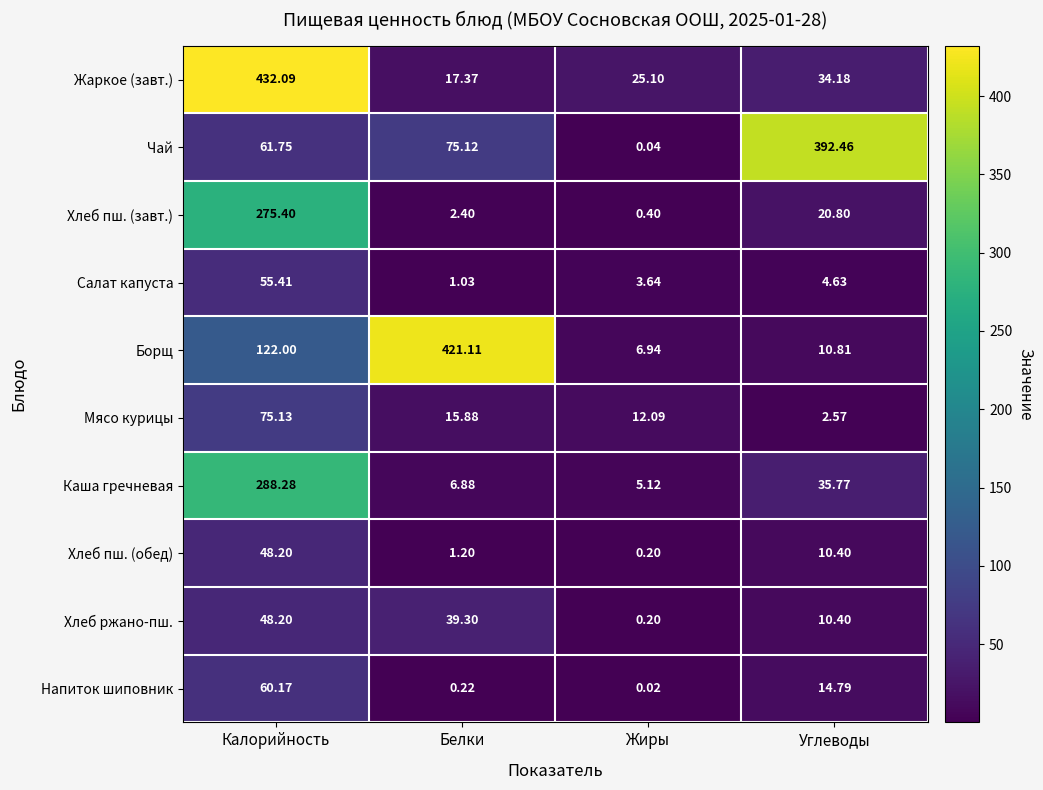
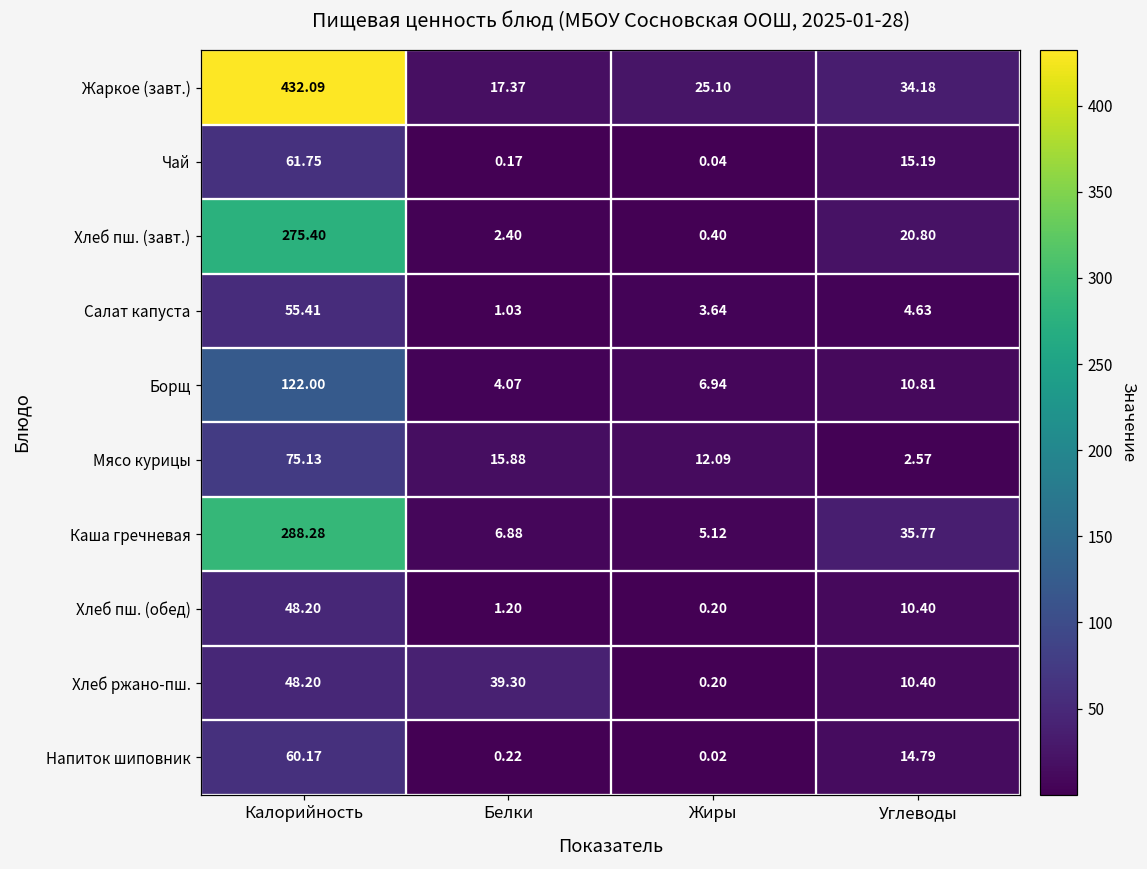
Чай, Белки: 75.12 -> 0.17
Чай, Углеводы: 392.46 -> 15.19
Борщ, Белки: 421.11 -> 4.07
